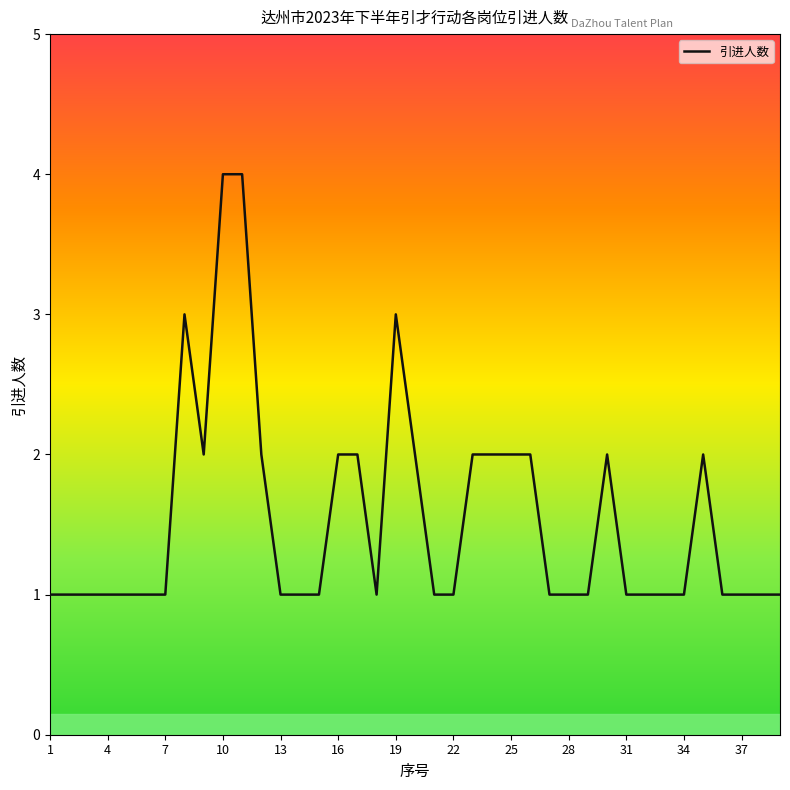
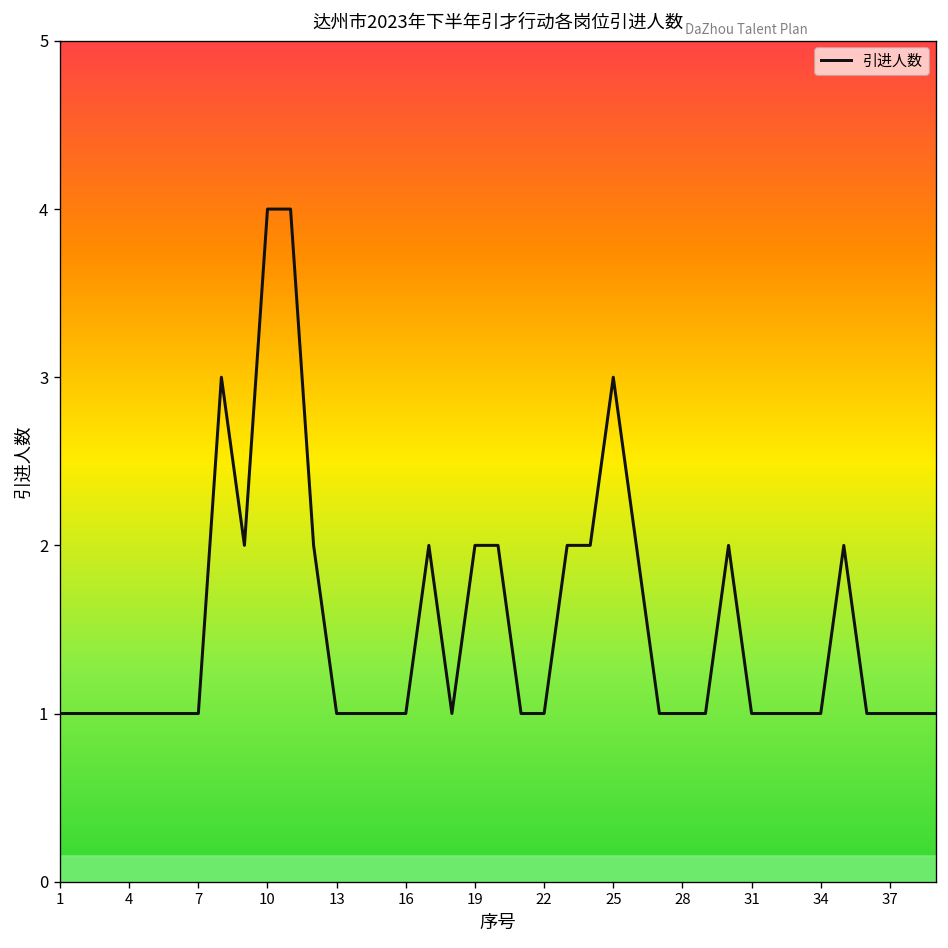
16: 2 -> 1
19: 3 -> 2
25: 2 -> 3
